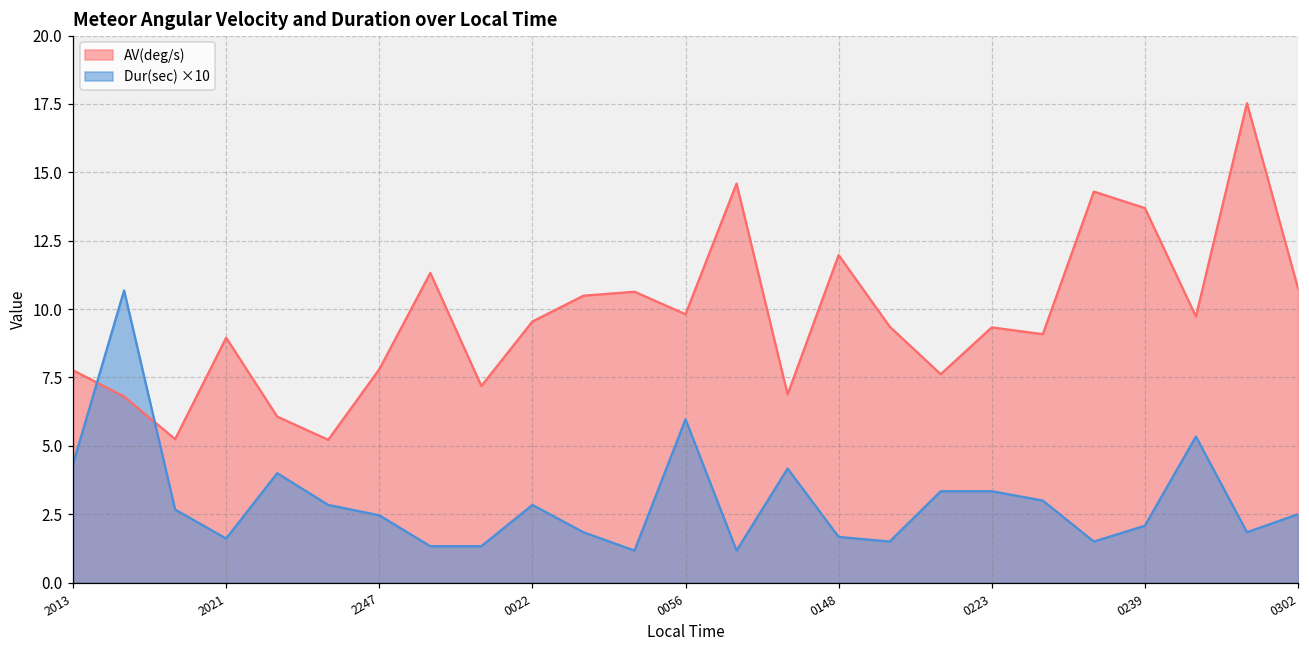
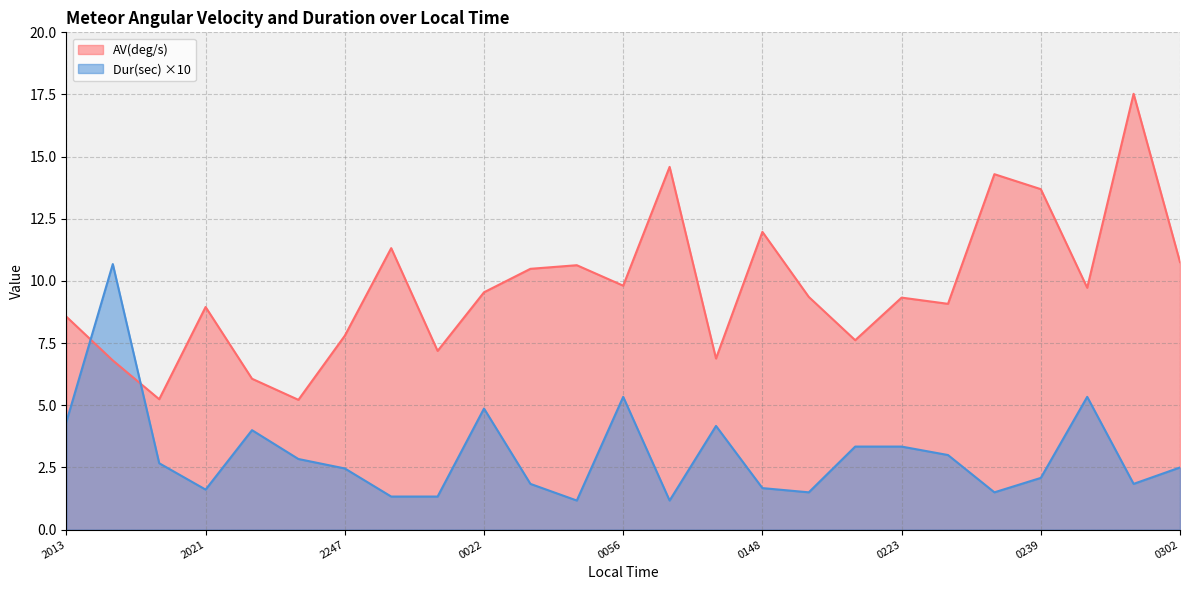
AV(deg/s), 2013: 7.8 -> 8.6
Dur(sec) ×10, 0022: 2.8 -> 4.9
Dur(sec) ×10, 0056: 6.0 -> 5.3
